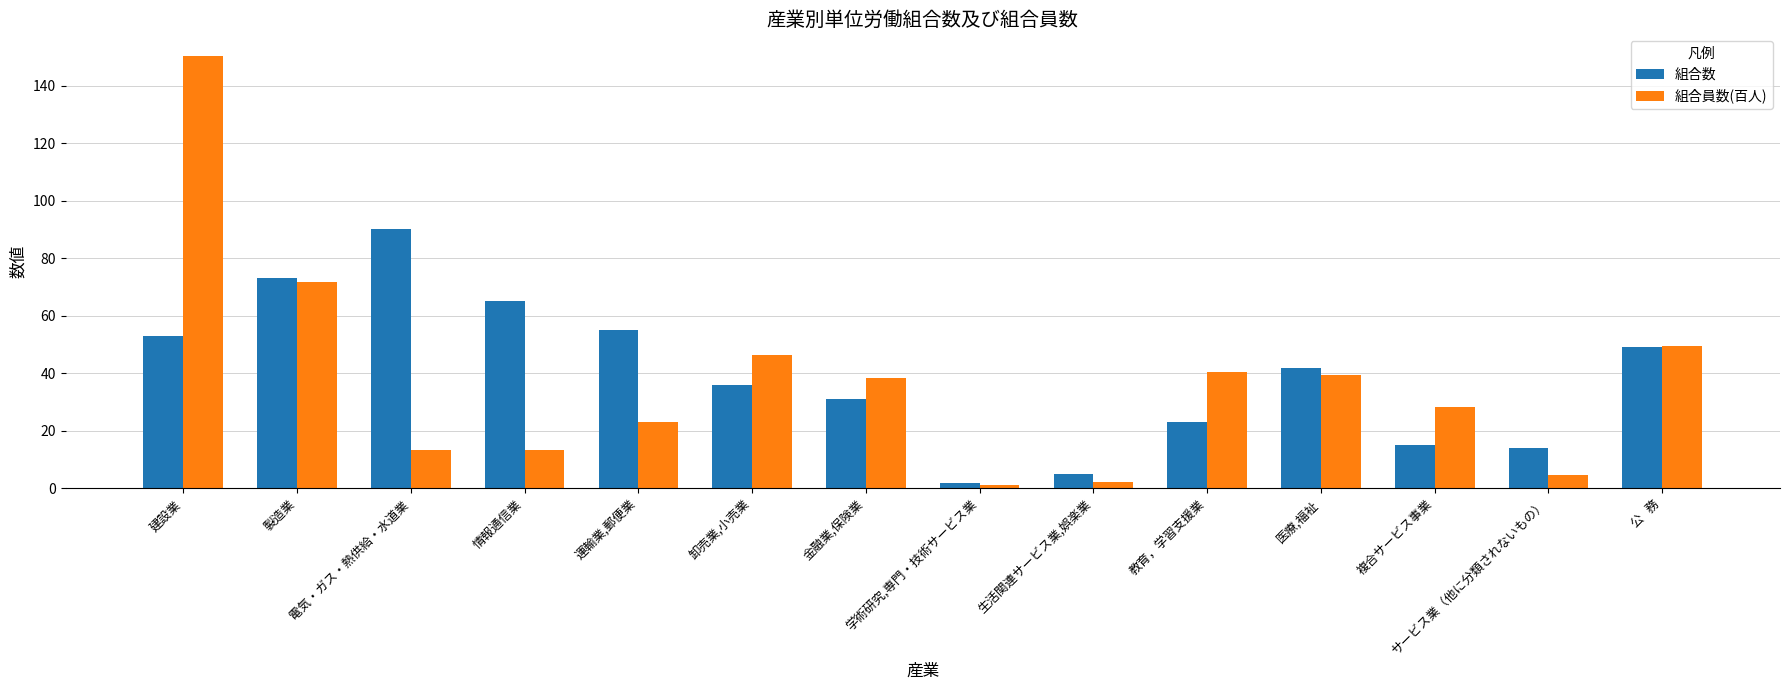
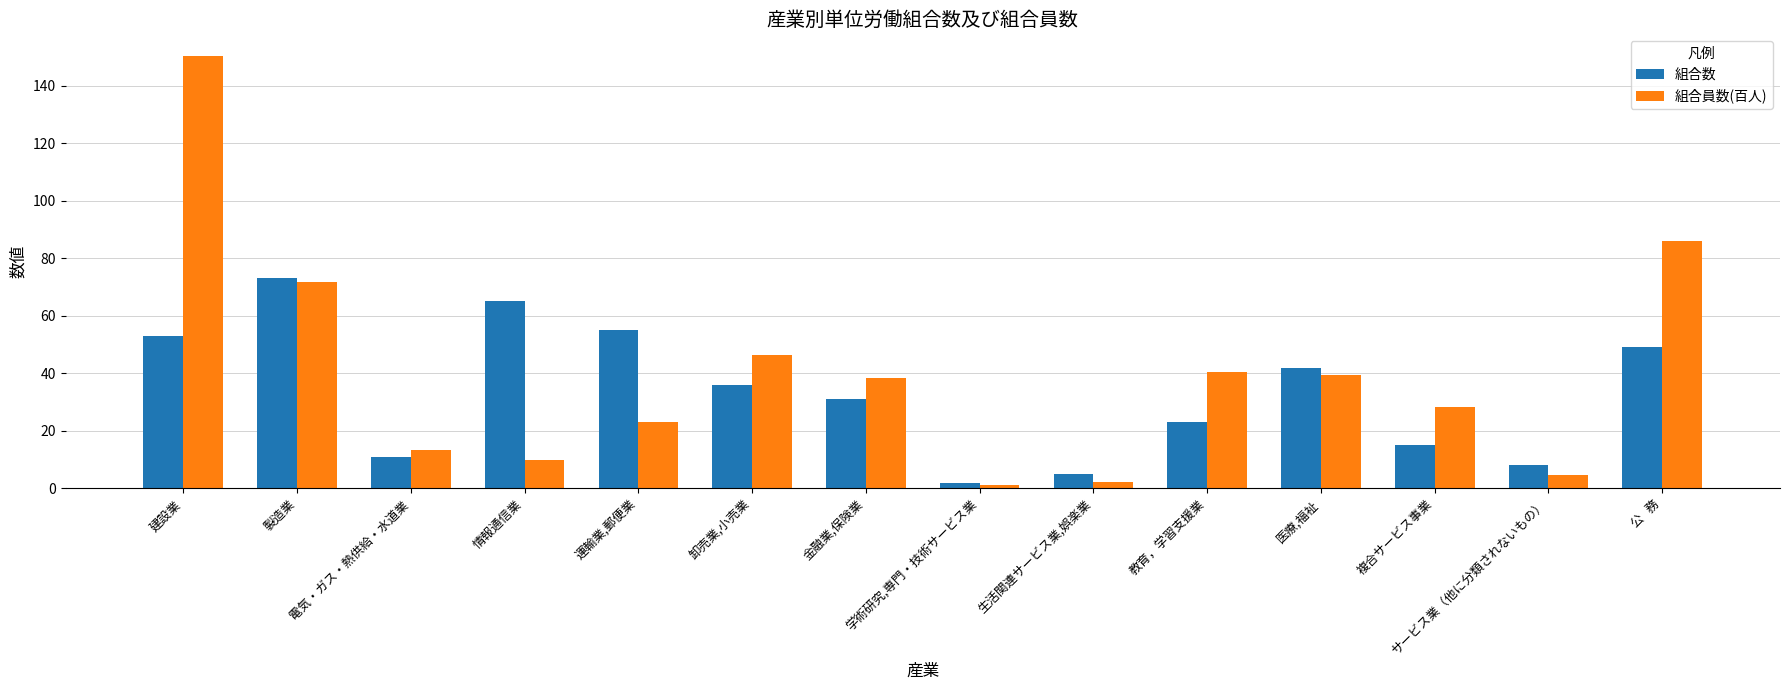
組合数, 電気・ガス・熱供給・水道業: 90 -> 11
組合員数(百人), 情報通信業: 13 -> 10
組合数, サービス業（他に分類されないもの）: 14 -> 8
組合員数(百人), 公 務: 50 -> 86
